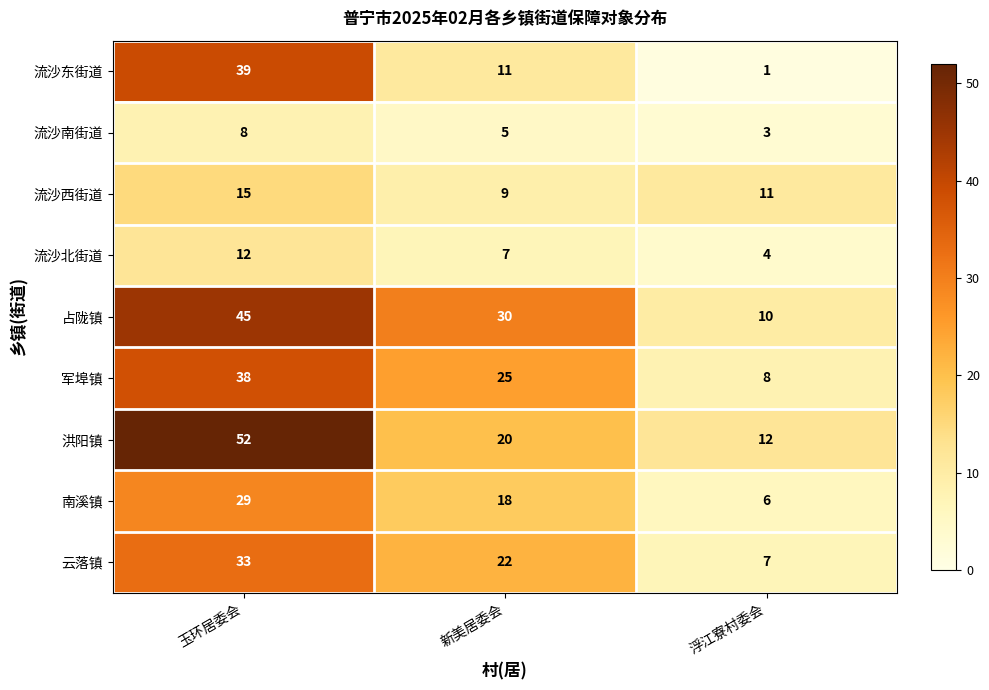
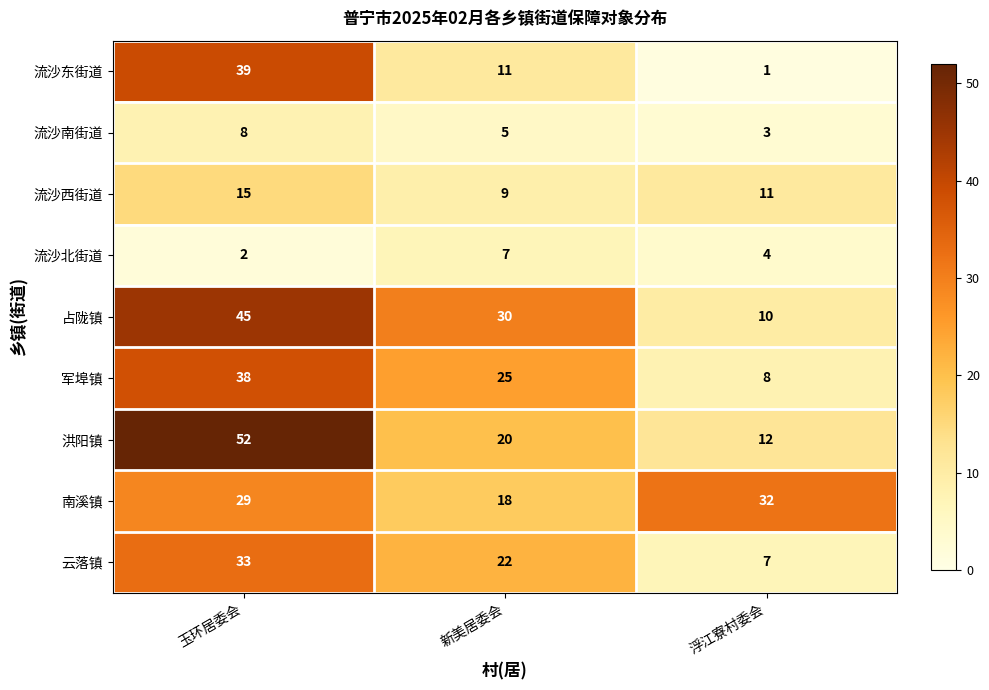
流沙北街道, 玉环居委会: 12 -> 2
南溪镇, 浮江寮村委会: 6 -> 32
